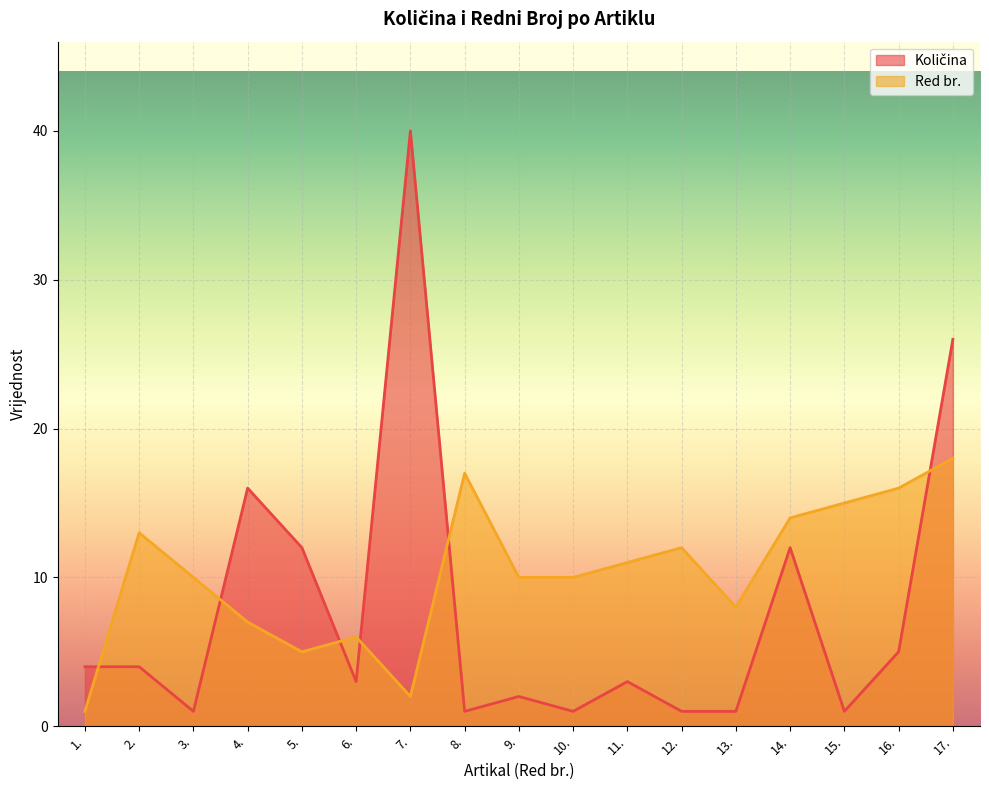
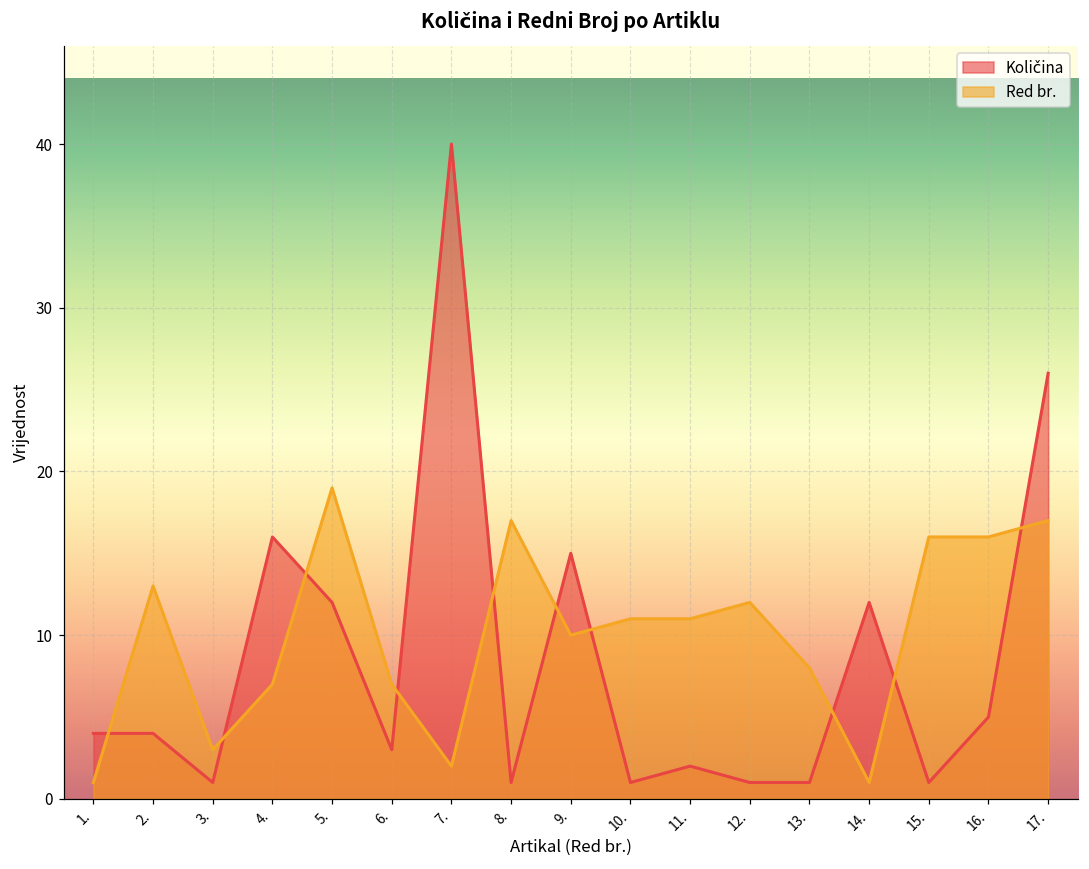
Red br., 3.: 10 -> 3
Red br., 5.: 5 -> 19
Red br., 6.: 6 -> 7
Količina, 9.: 2 -> 15
Red br., 10.: 10 -> 11
Količina, 11.: 3 -> 2
Red br., 14.: 14 -> 1
Red br., 15.: 15 -> 16
Red br., 17.: 18 -> 17
